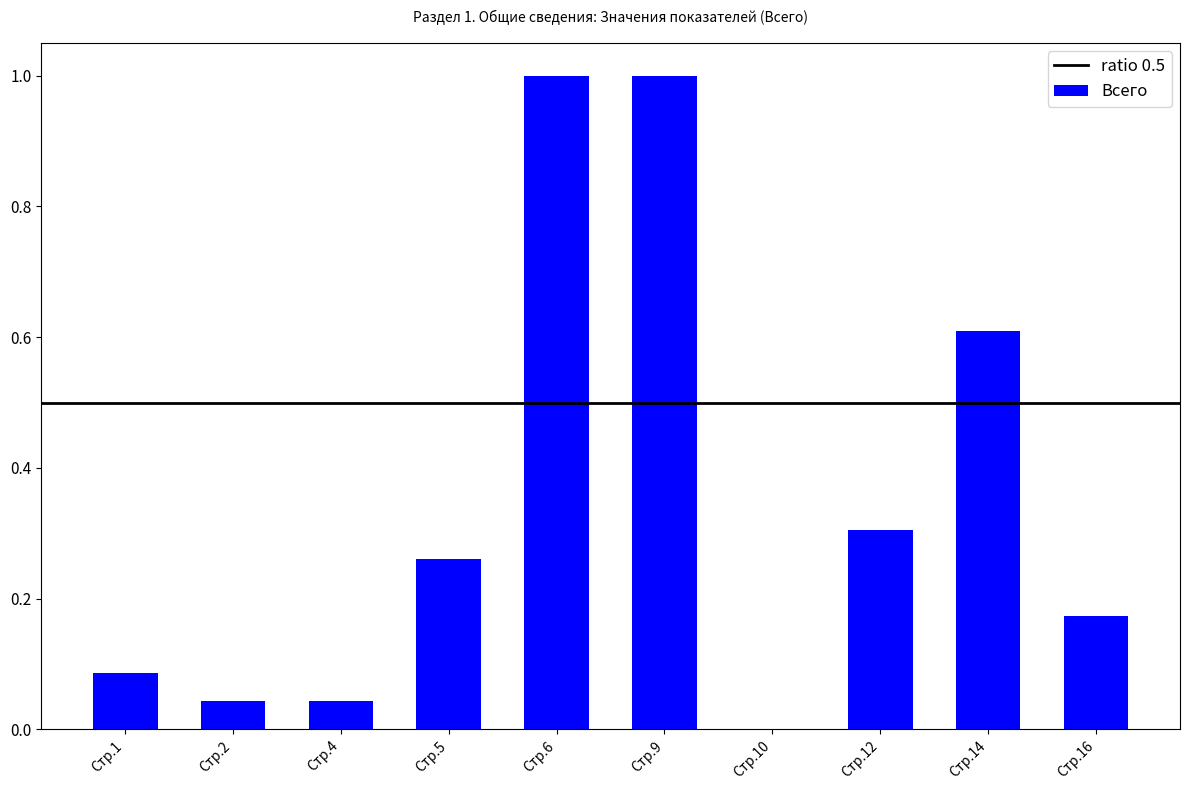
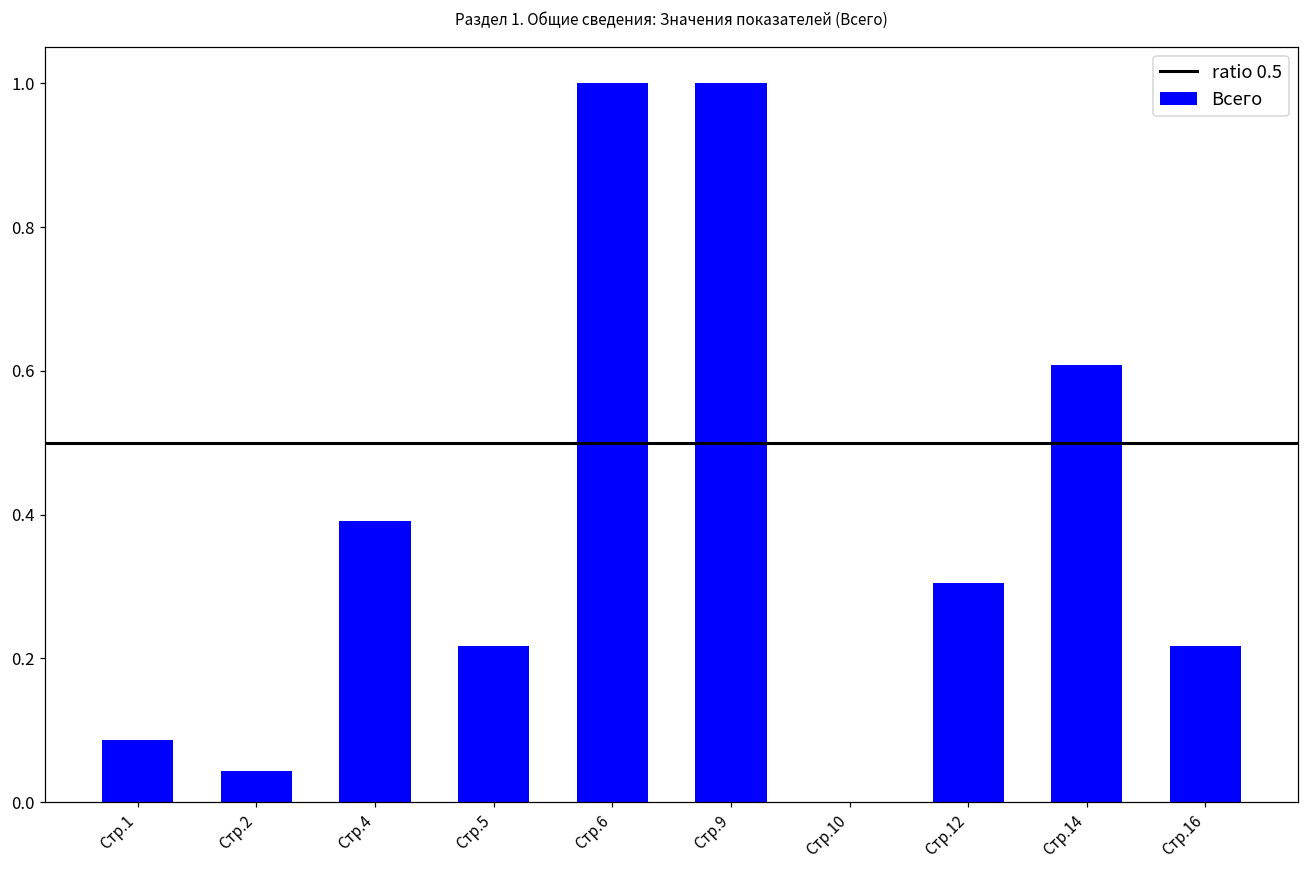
Стр.4: 0.04 -> 0.39
Стр.5: 0.26 -> 0.22
Стр.16: 0.17 -> 0.22
